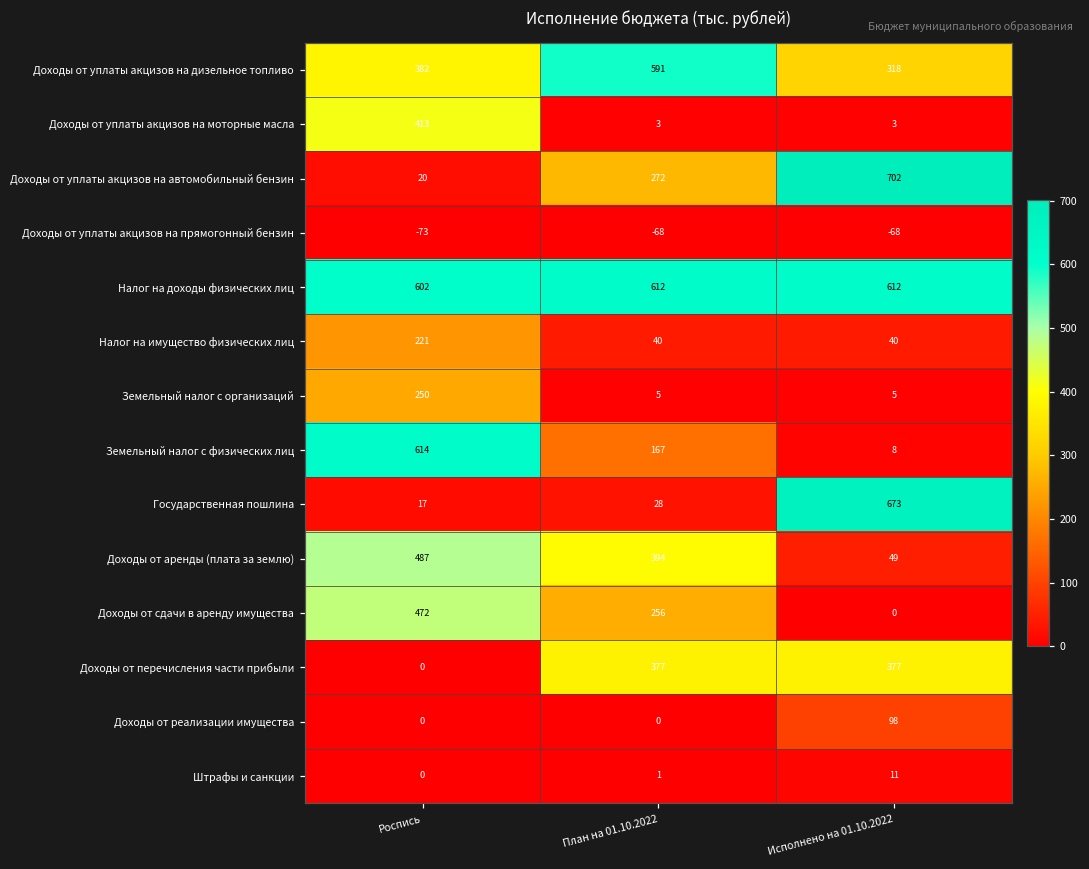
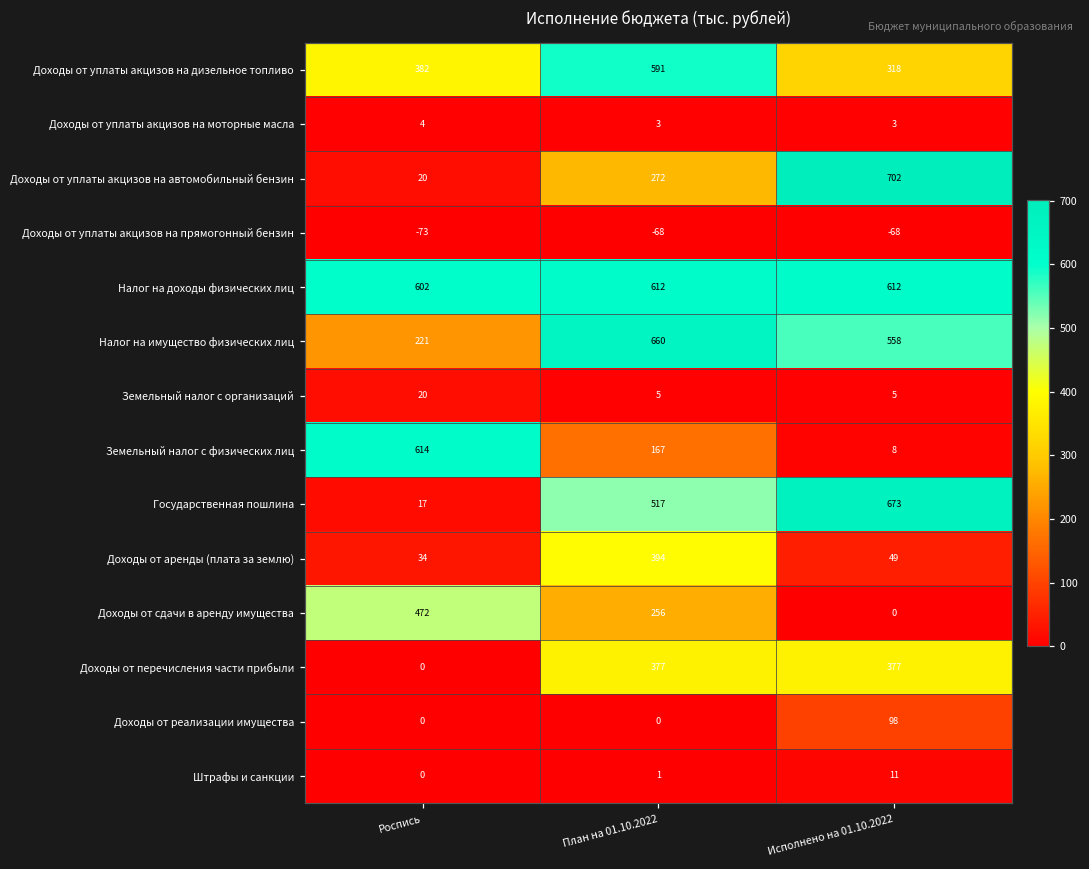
Доходы от уплаты акцизов на моторные масла, Роспись: 413 -> 4
Налог на имущество физических лиц, План на 01.10.2022: 40 -> 660
Налог на имущество физических лиц, Исполнено на 01.10.2022: 40 -> 558
Земельный налог с организаций, Роспись: 250 -> 20
Государственная пошлина, План на 01.10.2022: 28 -> 517
Доходы от аренды (плата за землю), Роспись: 487 -> 34
